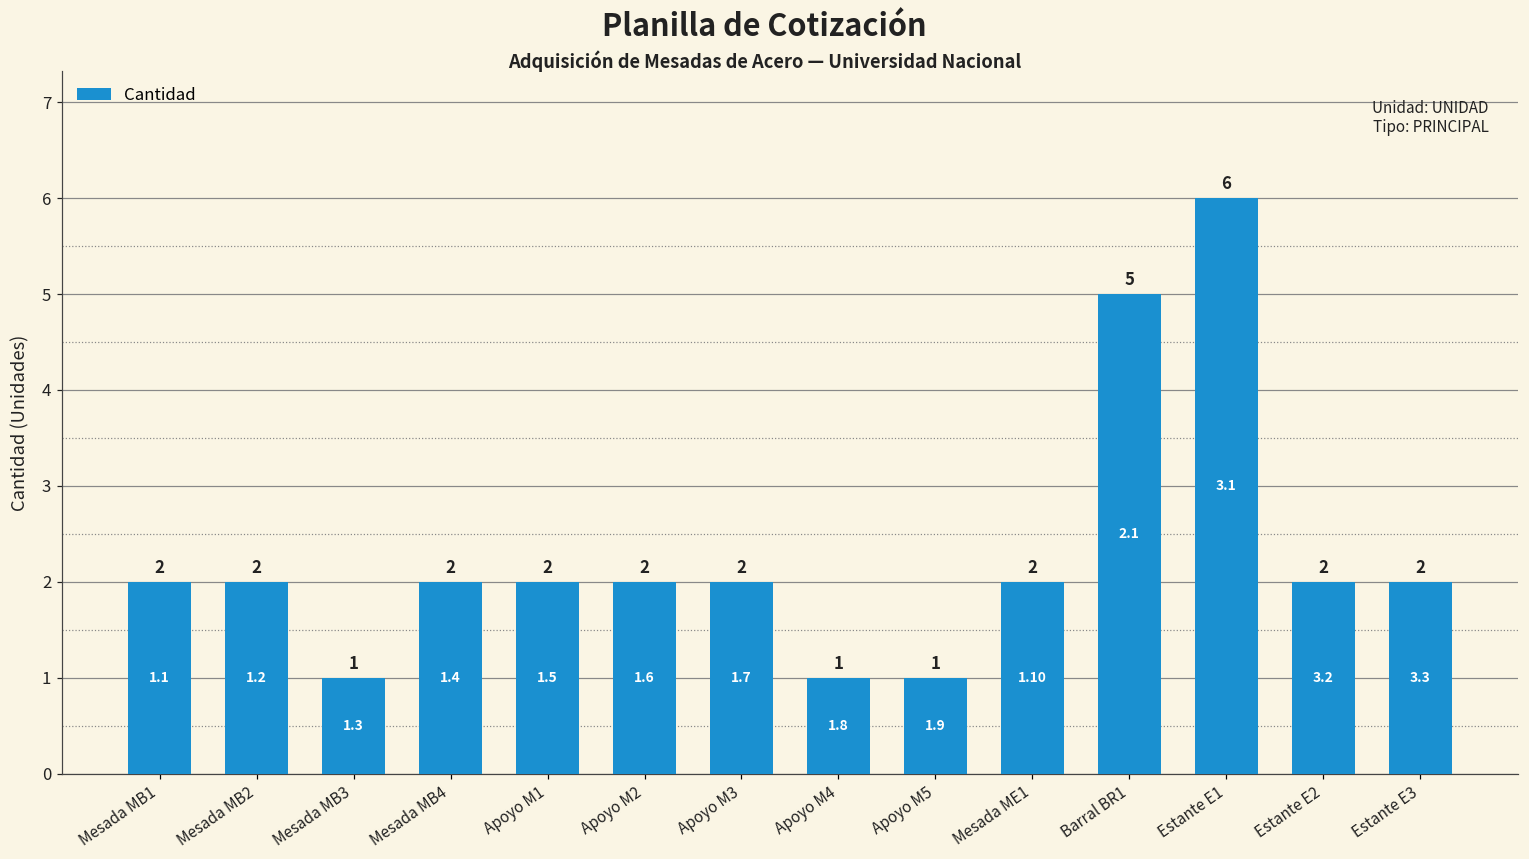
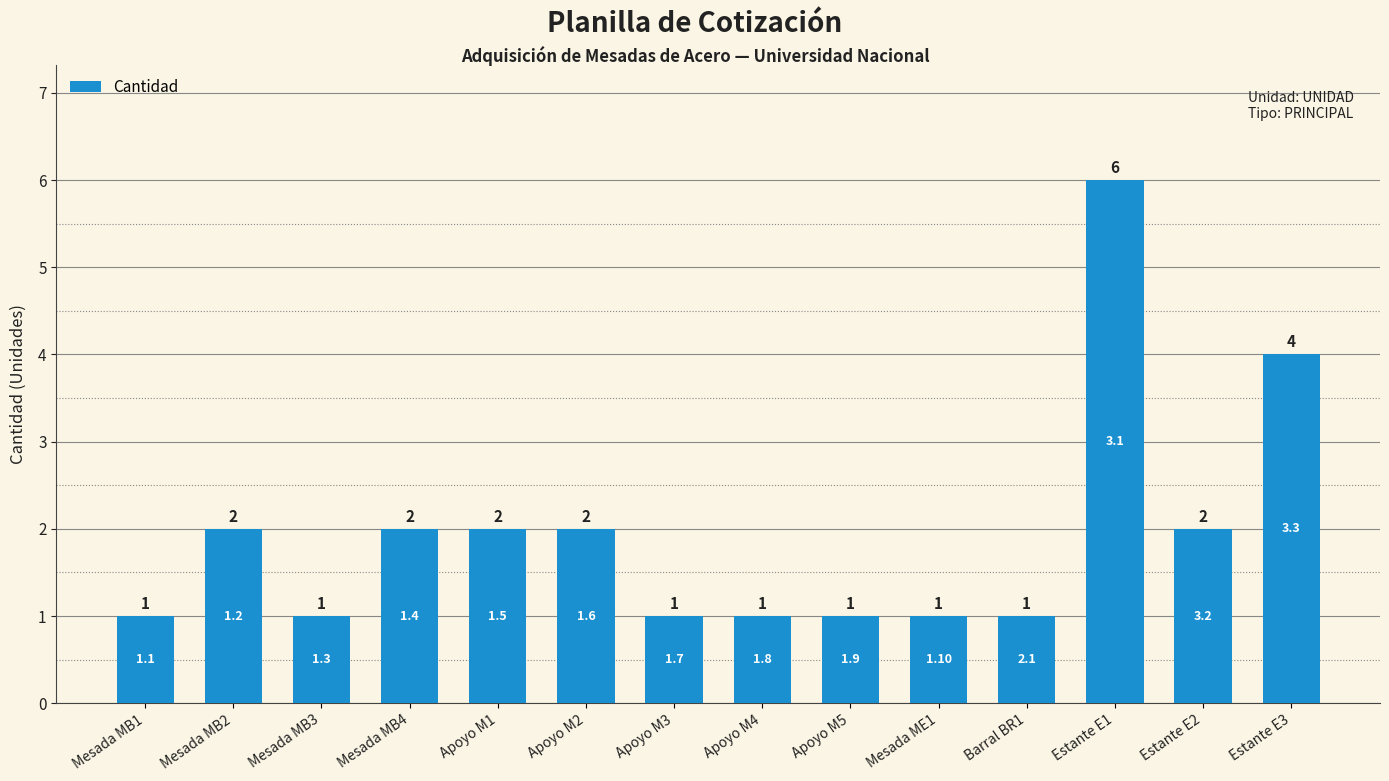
Mesada MB1: 2 -> 1
Apoyo M3: 2 -> 1
Mesada ME1: 2 -> 1
Barral BR1: 5 -> 1
Estante E3: 2 -> 4
